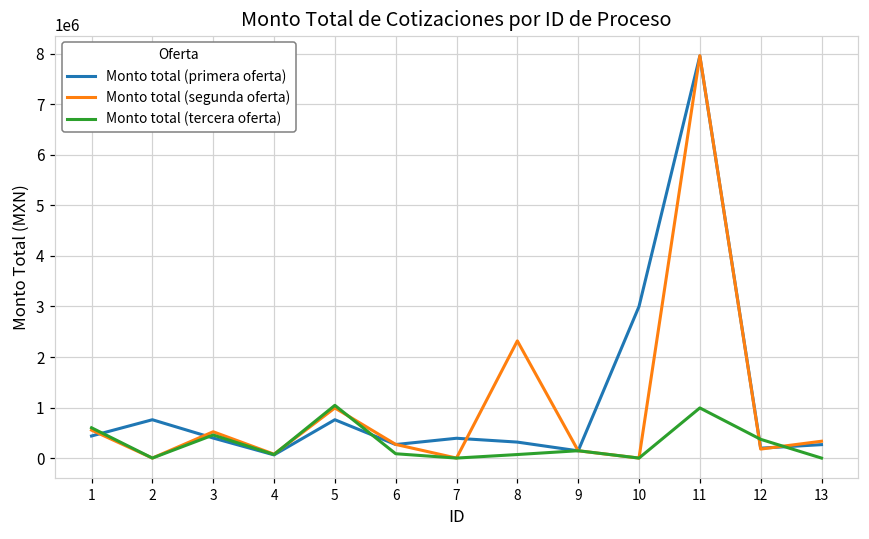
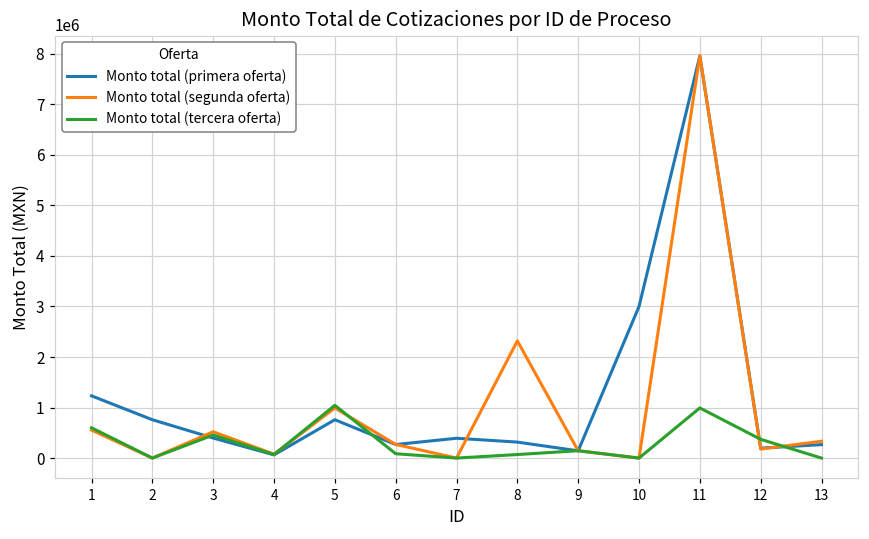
Monto total (primera oferta), 1: 400000 -> 1200000
